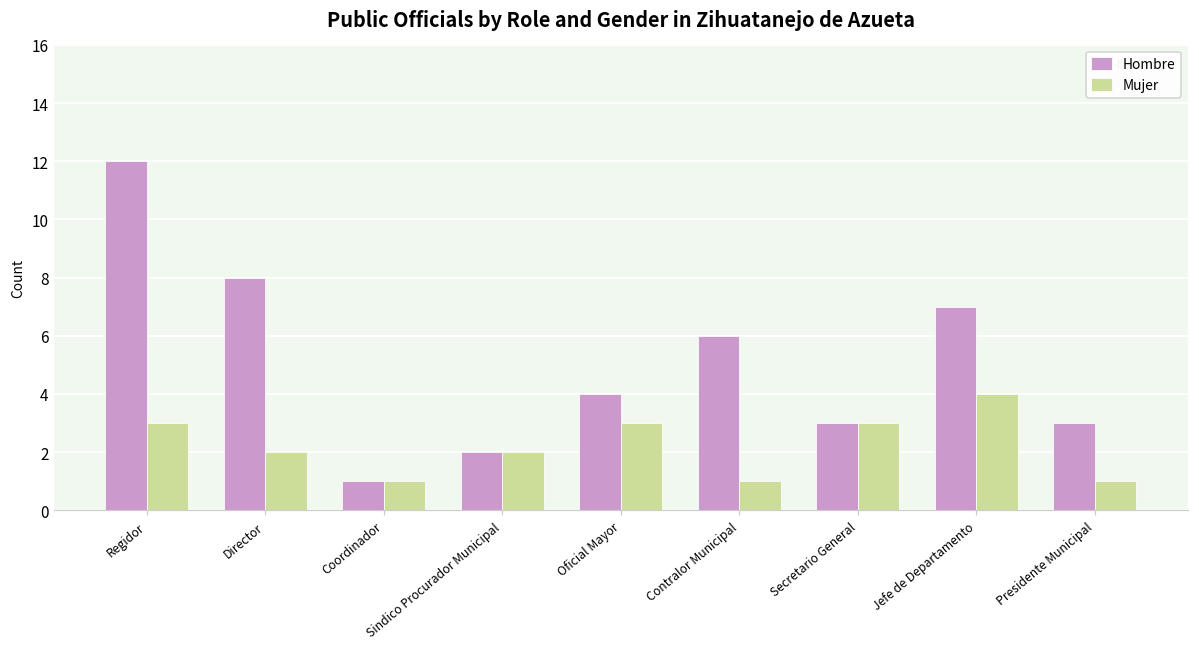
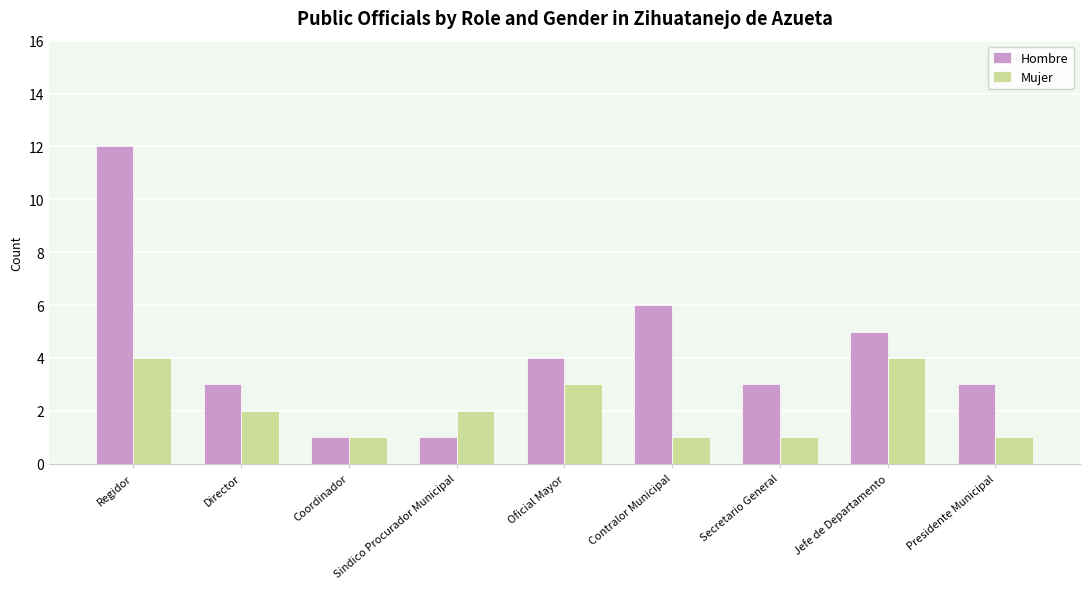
Mujer, Regidor: 3 -> 4
Hombre, Director: 8 -> 3
Hombre, Sindico Procurador Municipal: 2 -> 1
Mujer, Secretario General: 3 -> 1
Hombre, Jefe de Departamento: 7 -> 5
